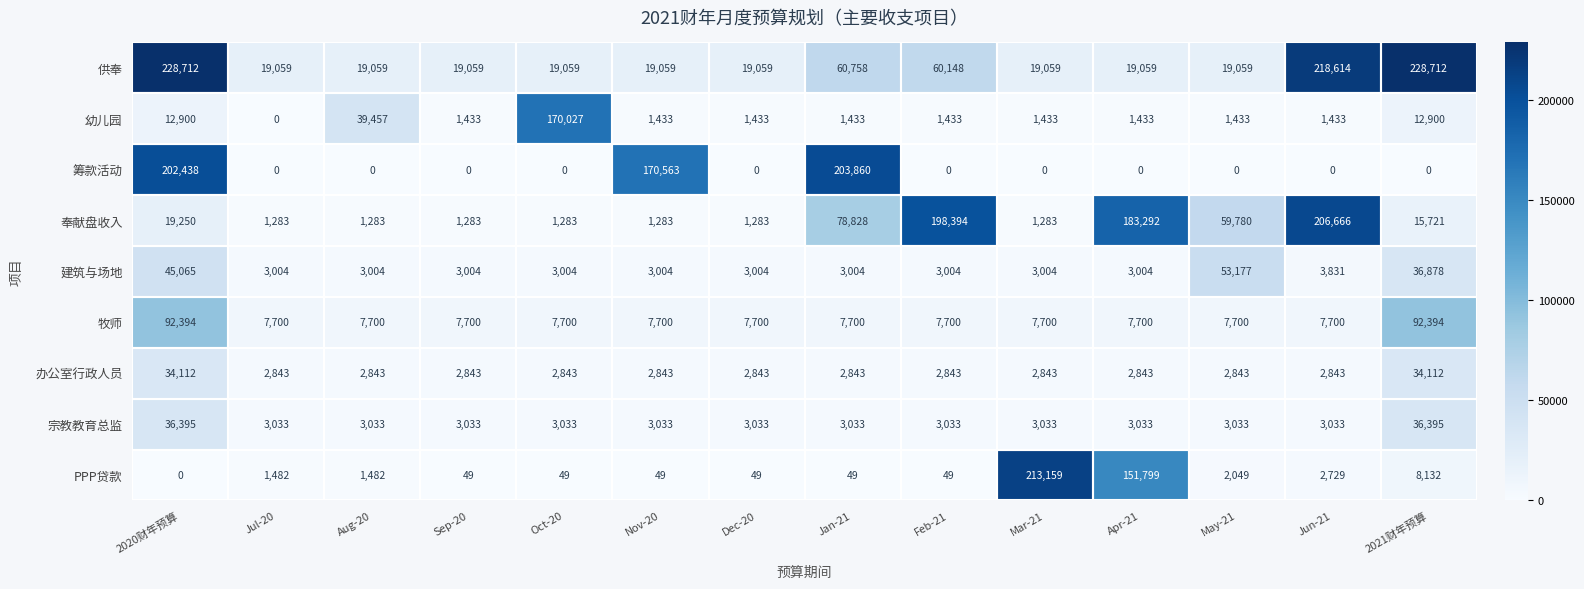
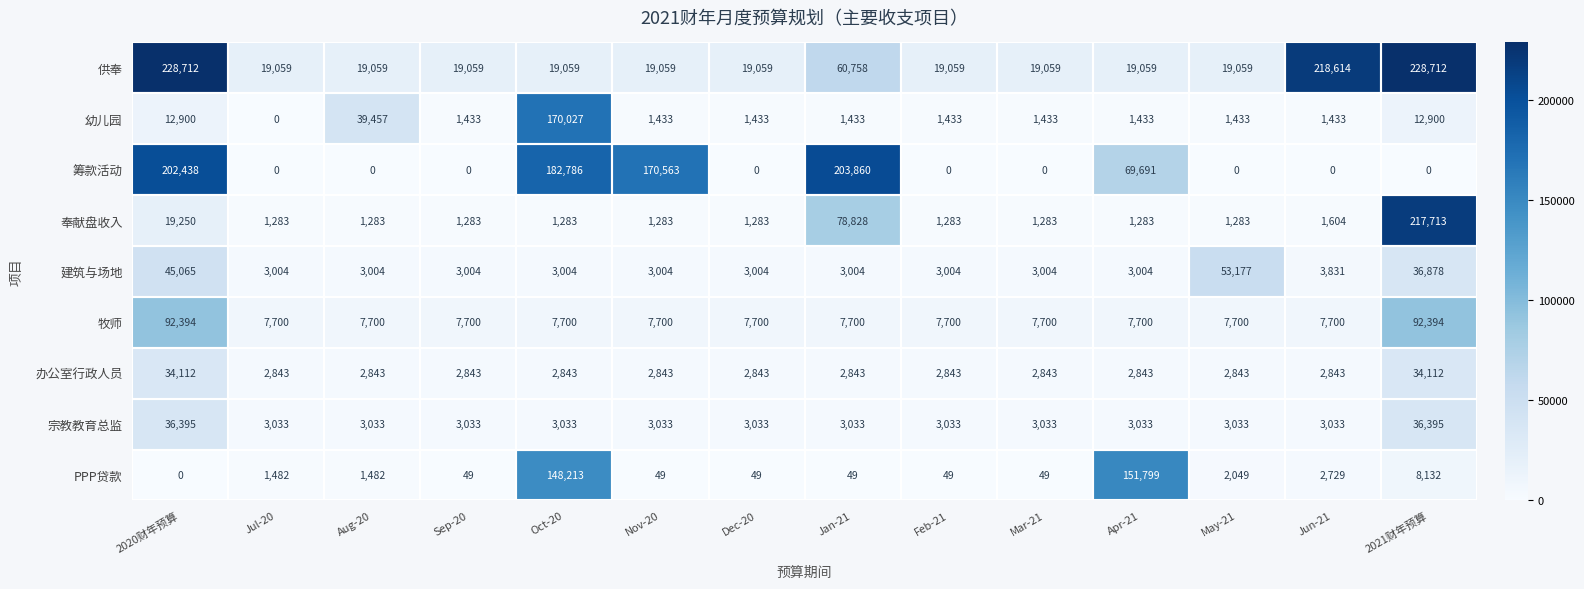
供奉, Feb-21: 60,148 -> 19,059
筹款活动, Oct-20: 0 -> 182,786
筹款活动, Apr-21: 0 -> 69,691
奉献盘收入, Feb-21: 198,394 -> 1,283
奉献盘收入, Apr-21: 183,292 -> 1,283
奉献盘收入, May-21: 59,780 -> 1,283
奉献盘收入, Jun-21: 206,666 -> 1,604
奉献盘收入, 2021财年预算: 15,721 -> 217,713
PPP贷款, Oct-20: 49 -> 148,213
PPP贷款, Mar-21: 213,159 -> 49
